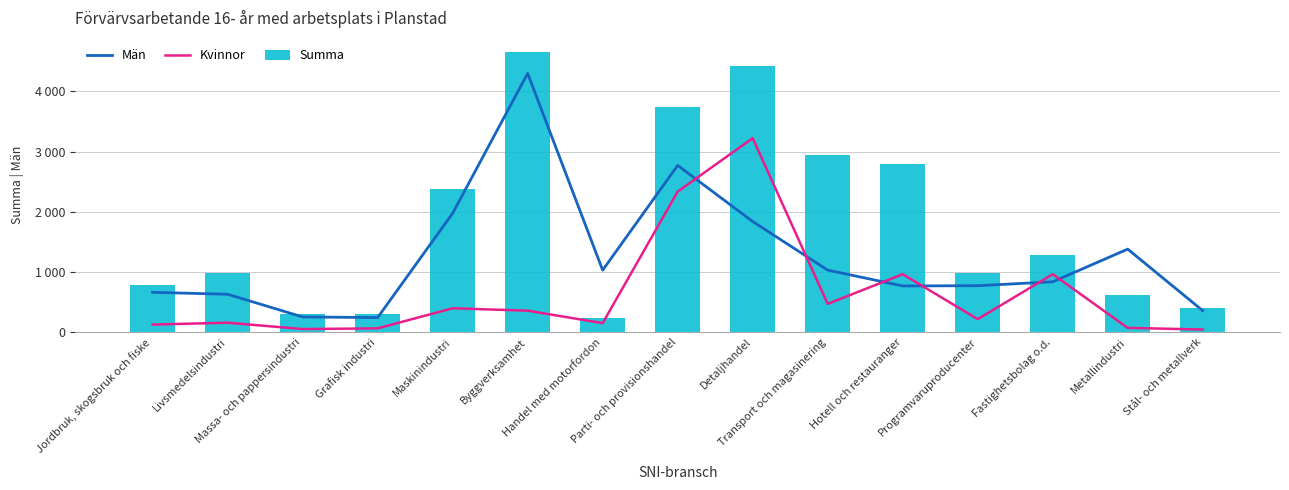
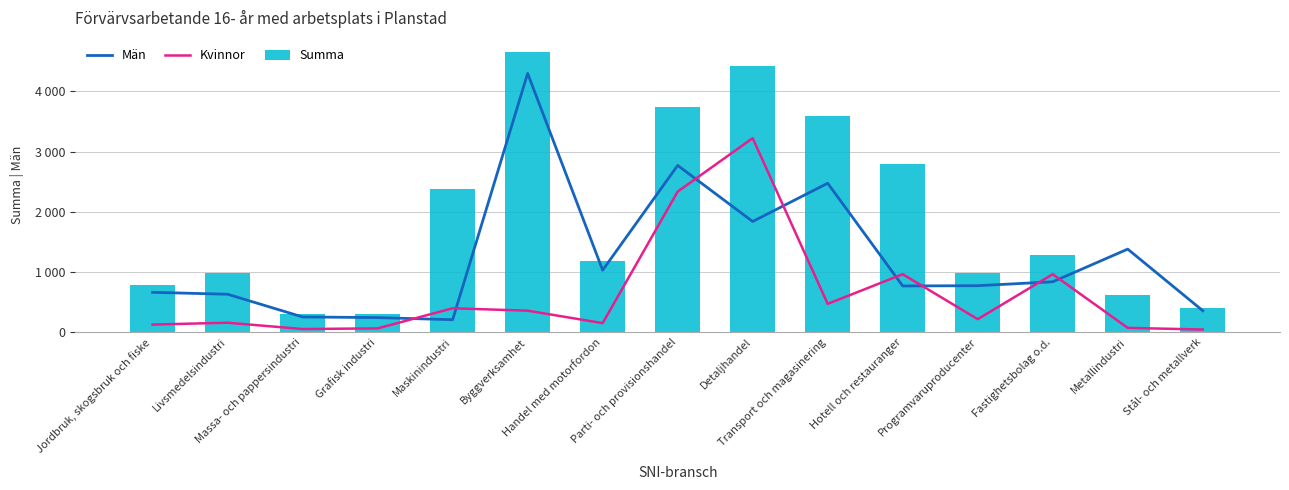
Män, Maskinindustri: 2000 -> 200
Summa, Handel med motorfordon: 200 -> 1200
Män, Transport och magasinering: 1000 -> 2500
Summa, Transport och magasinering: 2900 -> 3600
